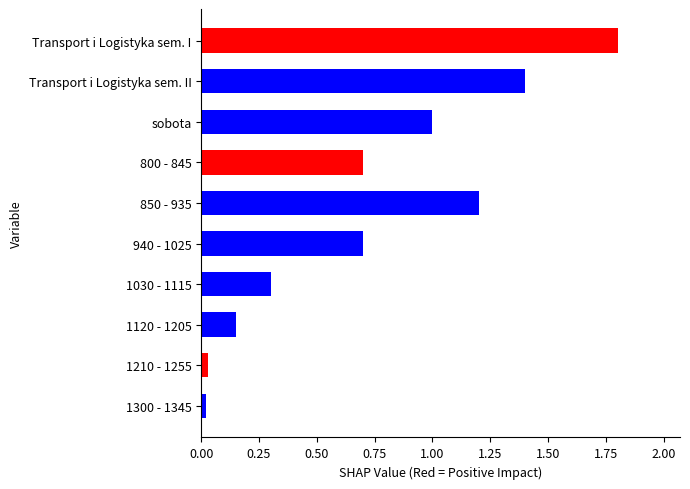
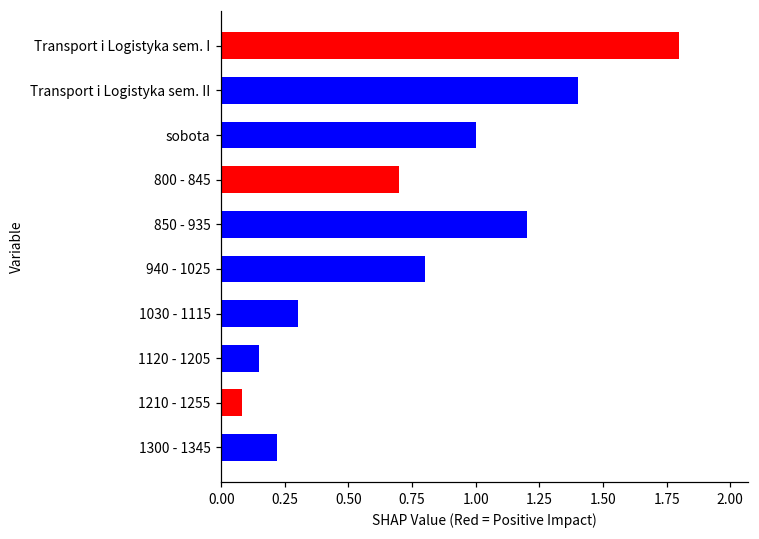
940 - 1025: 0.7 -> 0.8
1210 - 1255: 0.03 -> 0.08
1300 - 1345: 0.02 -> 0.22
